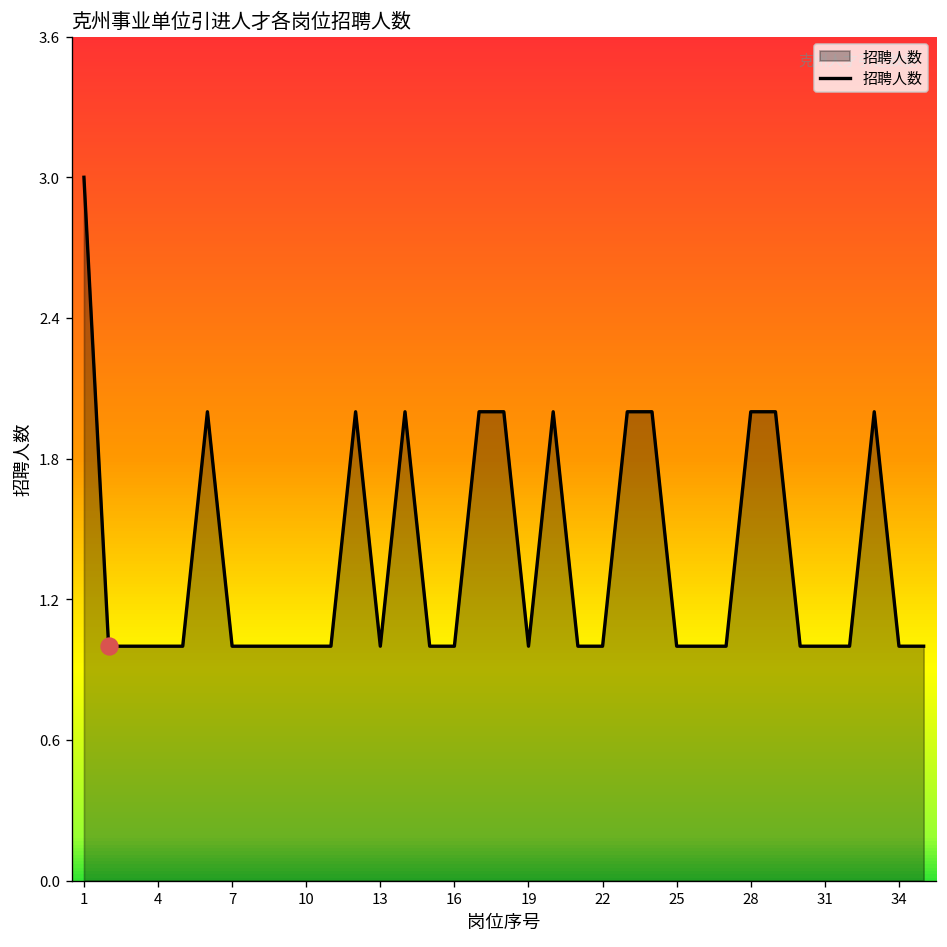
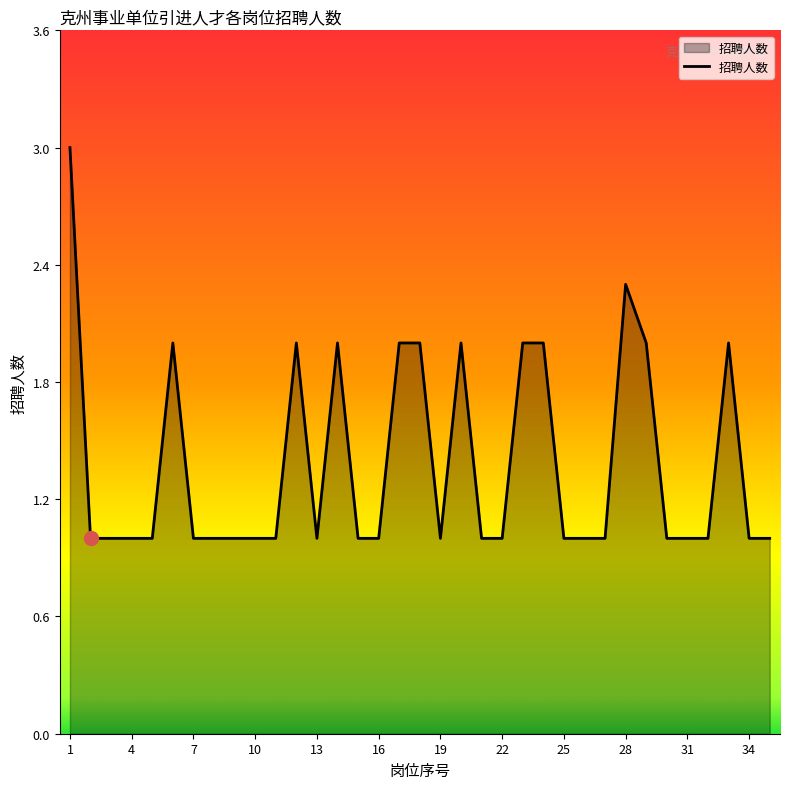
招聘人数, 28: 2.0 -> 2.3
